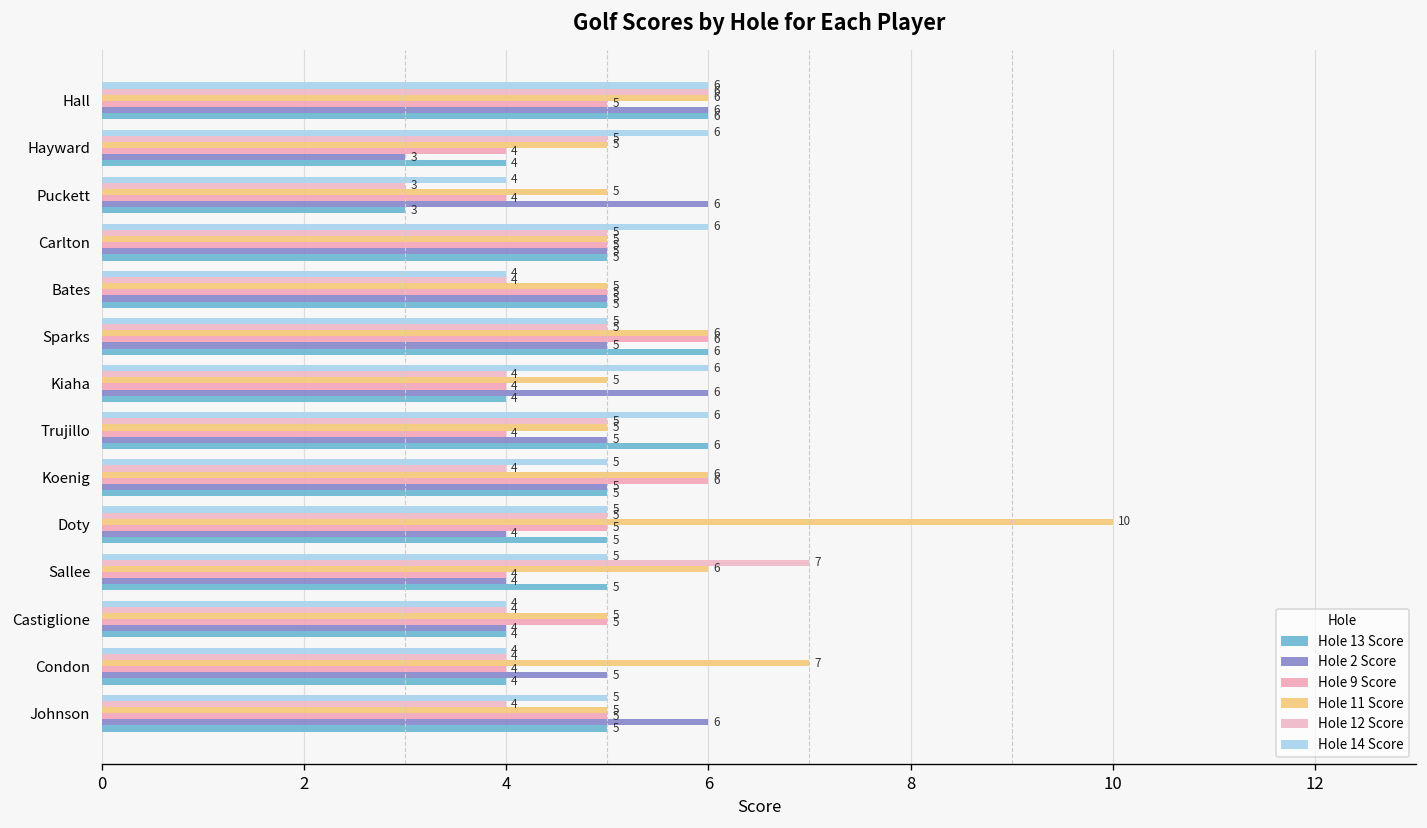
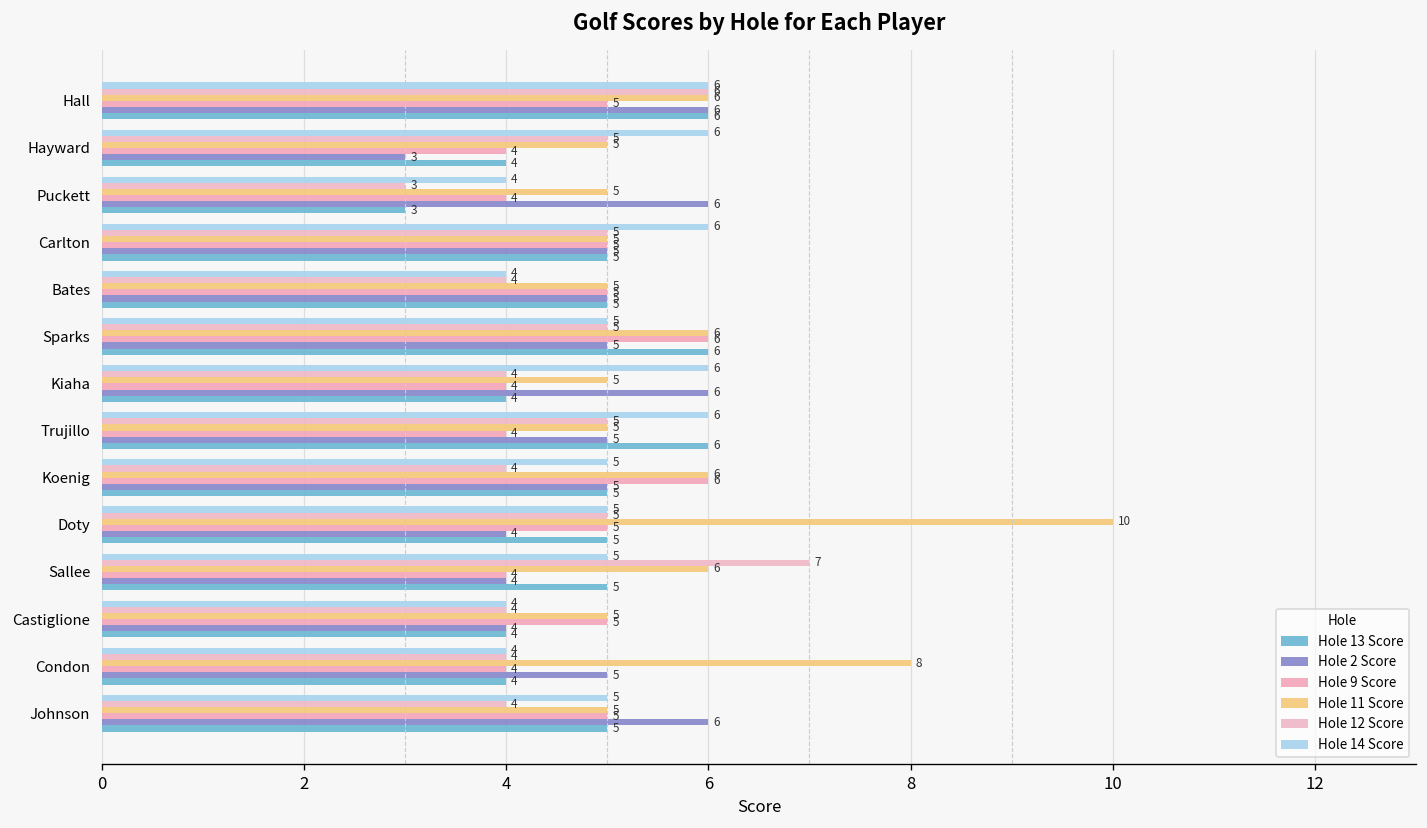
Hole 11 Score, Condon: 7 -> 8
